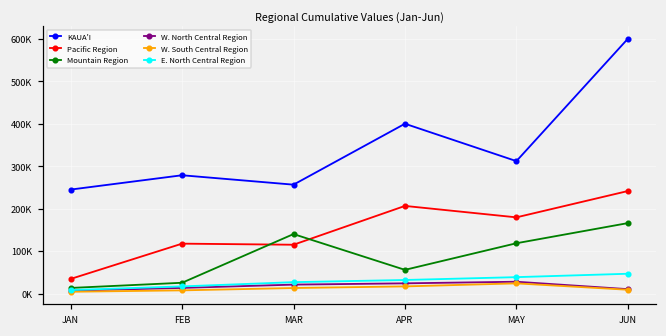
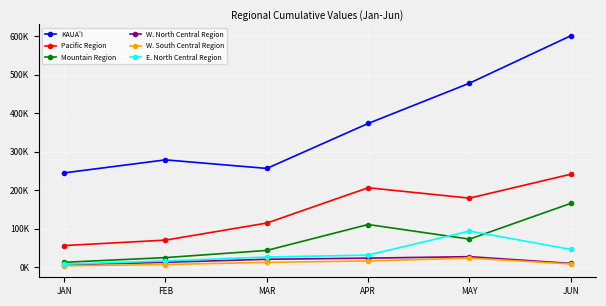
Pacific Region, JAN: 30000 -> 60000
Pacific Region, FEB: 120000 -> 70000
Mountain Region, MAR: 140000 -> 40000
KAUA'I, APR: 400000 -> 370000
Mountain Region, APR: 60000 -> 110000
KAUA'I, MAY: 310000 -> 480000
Mountain Region, MAY: 120000 -> 70000
E. North Central Region, MAY: 40000 -> 90000
